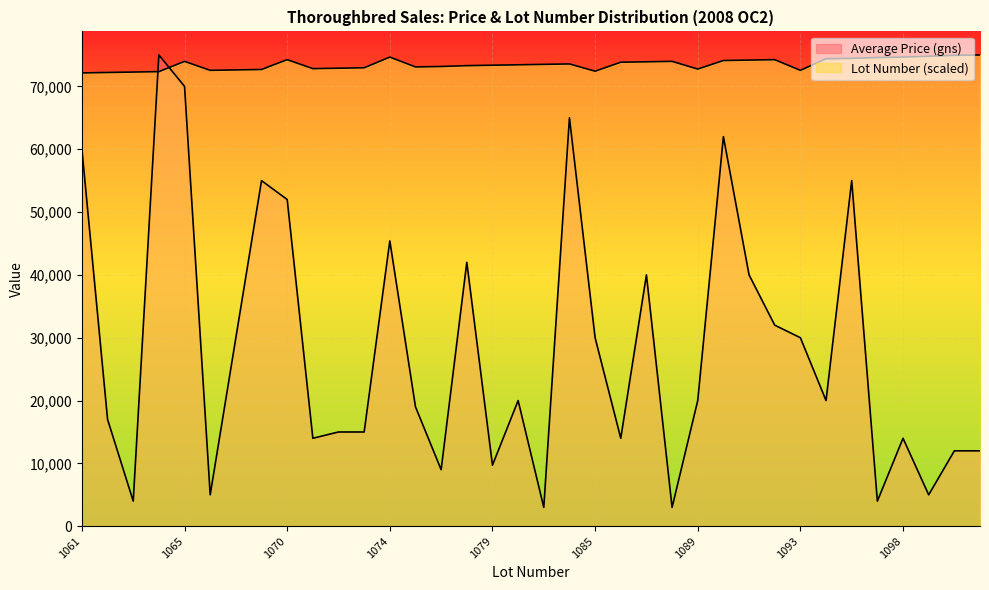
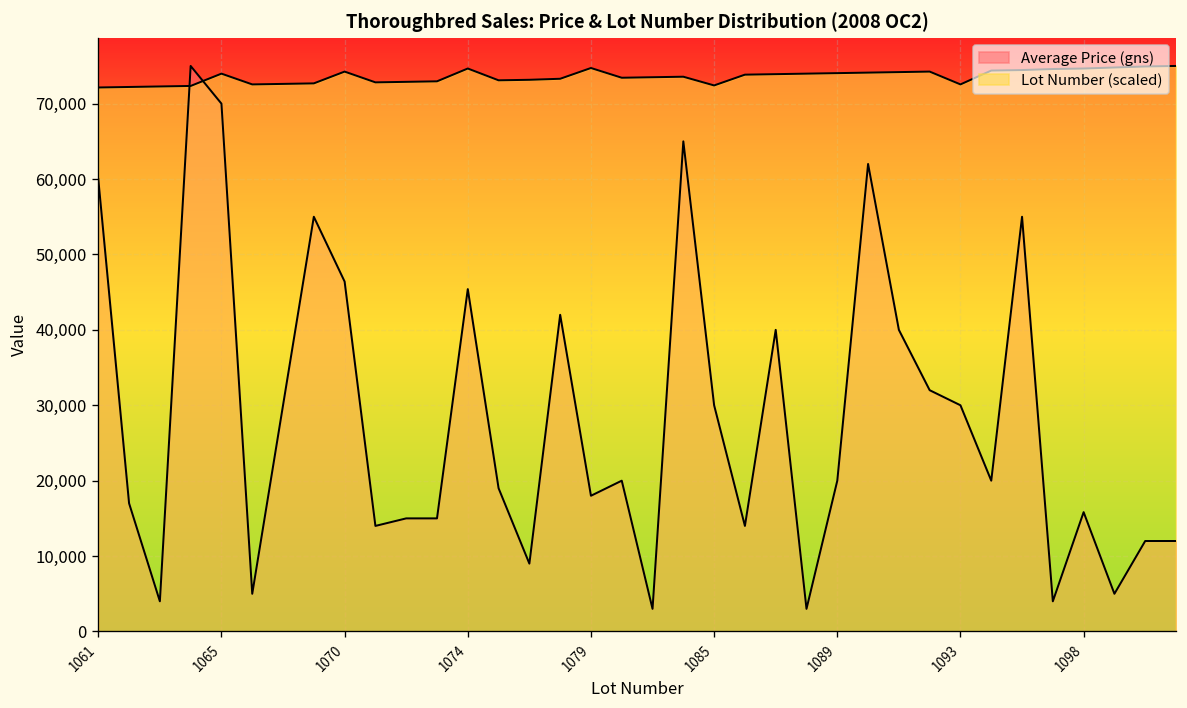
Average Price (gns), 1070: 52,000 -> 46,000
Average Price (gns), 1079: 10,000 -> 18,000
Lot Number (scaled), 1079: 73,000 -> 75,000
Lot Number (scaled), 1089: 73,000 -> 74,000
Average Price (gns), 1098: 14,000 -> 16,000
